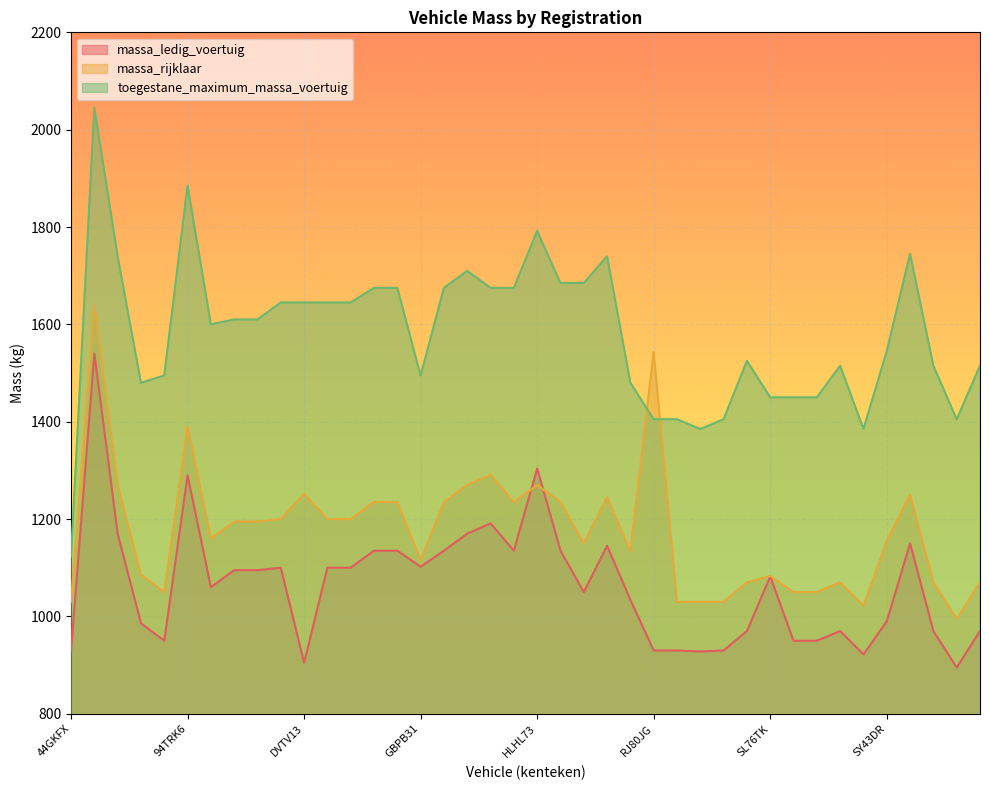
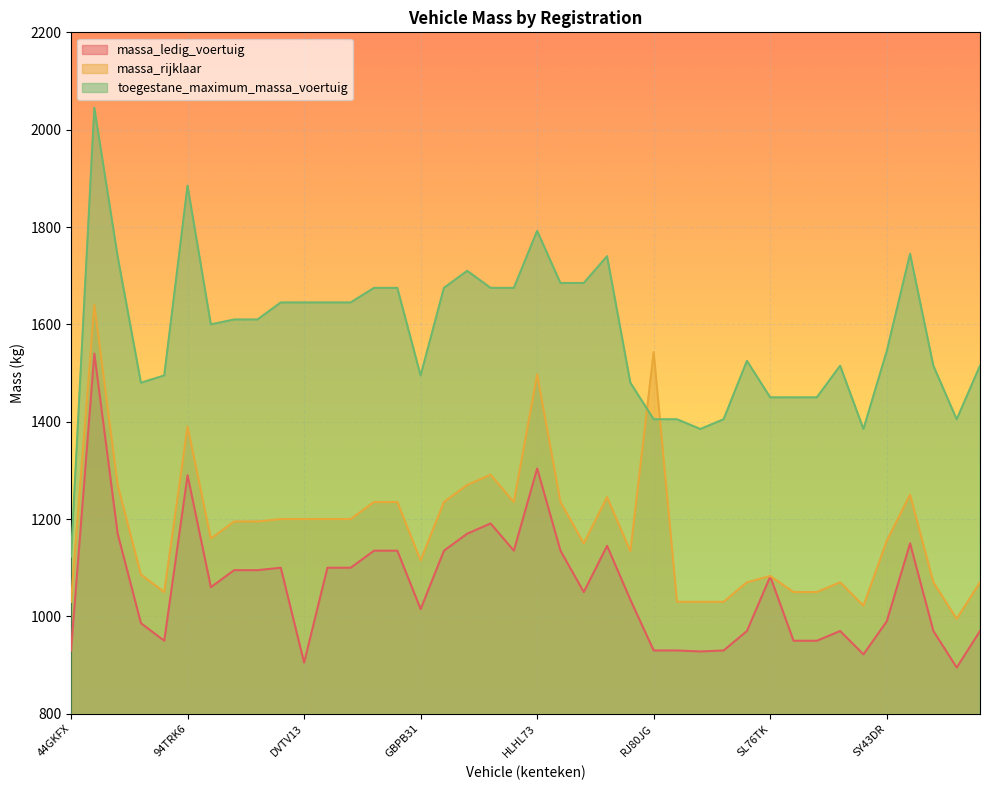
massa_rijklaar, DVTV13: 1250 -> 1200
massa_ledig_voertuig, GBPB31: 1100 -> 1020
massa_rijklaar, HLHL73: 1270 -> 1500
